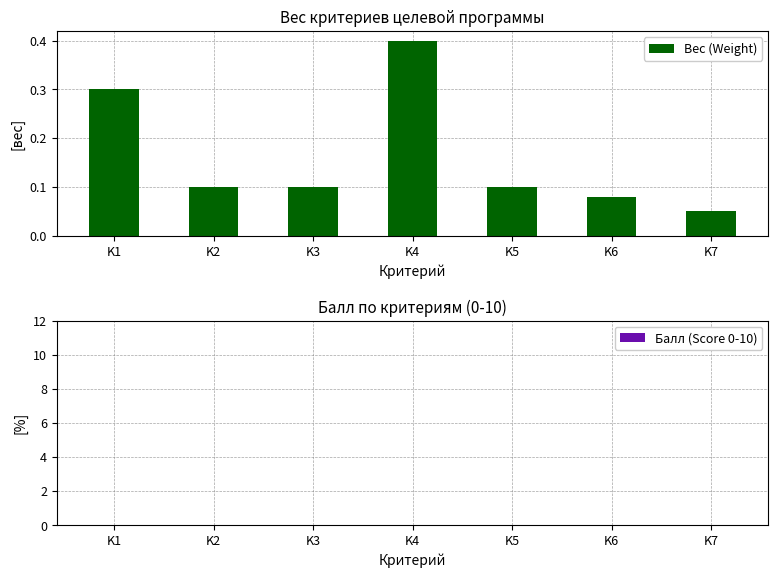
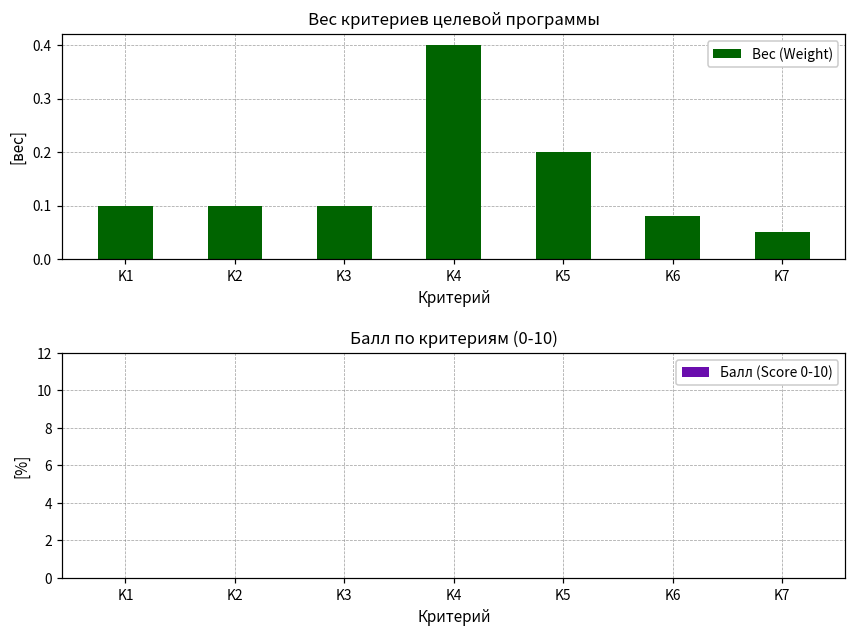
Вес критериев целевой программы, K1: 0.3 -> 0.1
Вес критериев целевой программы, K5: 0.1 -> 0.2
